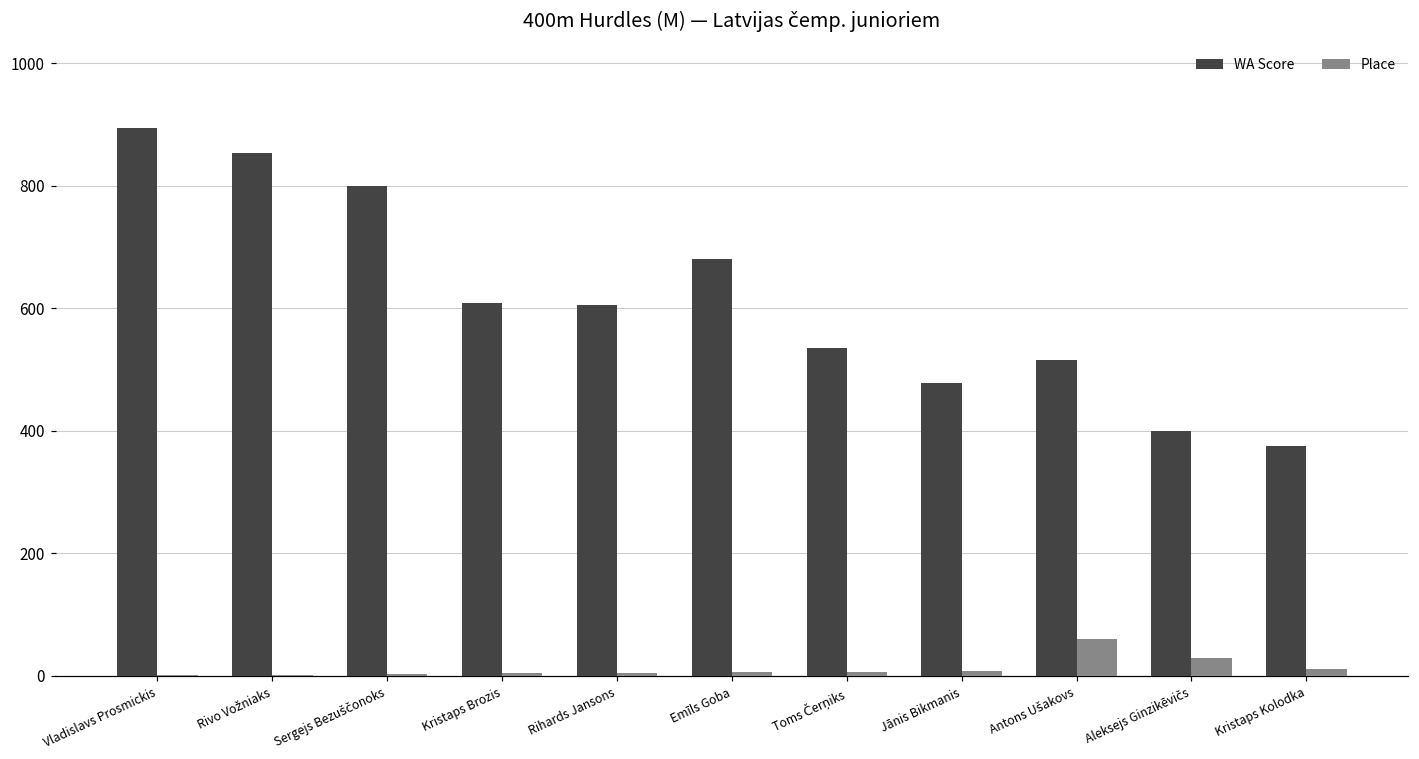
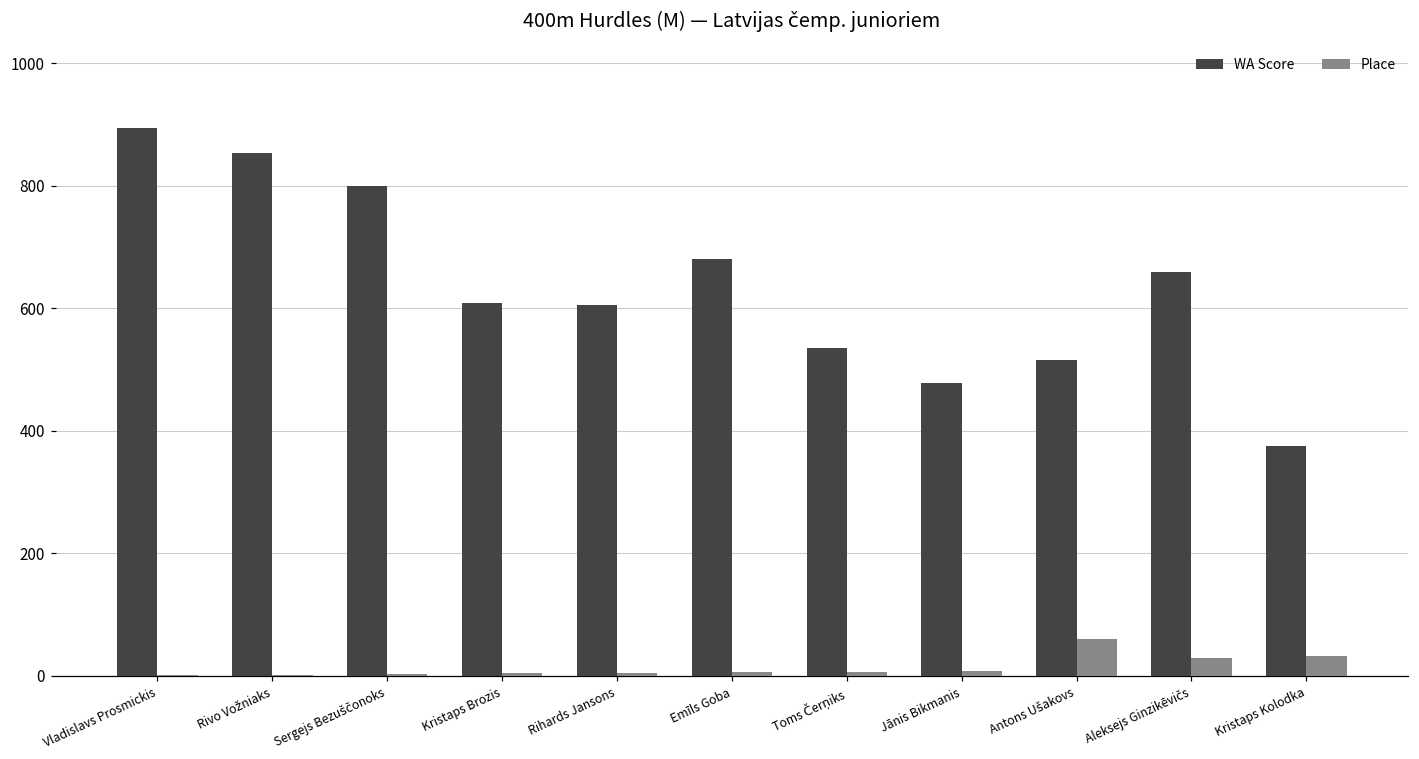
WA Score, Aleksejs Ginzikēvičs: 400 -> 660
Place, Kristaps Kolodka: 10 -> 30
